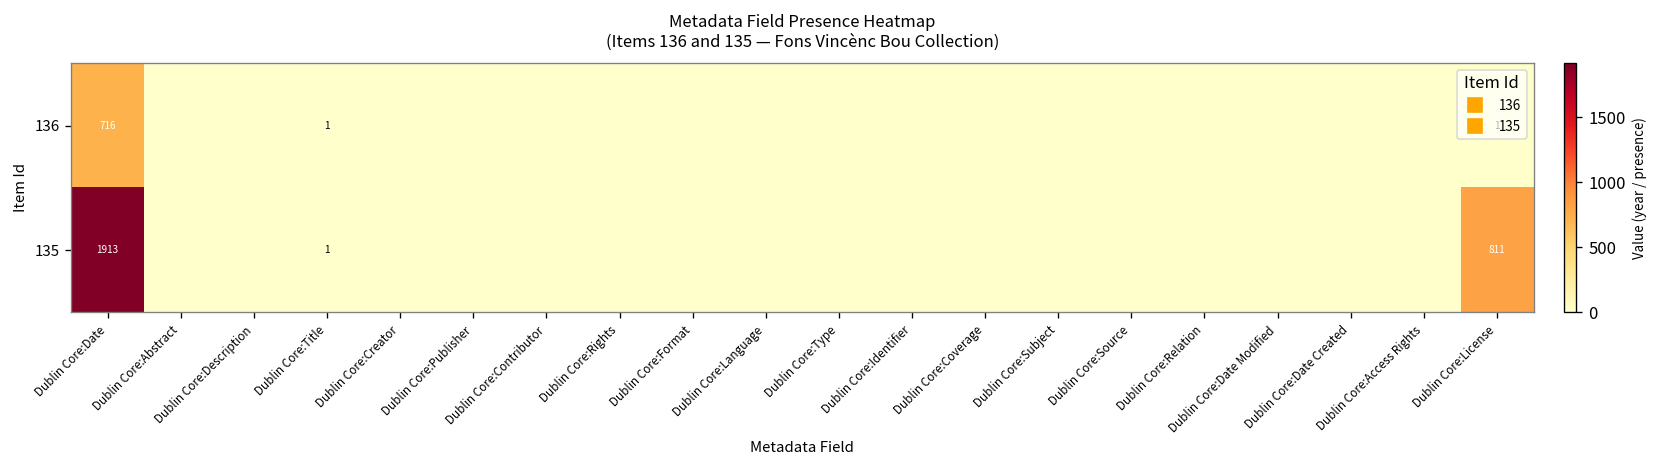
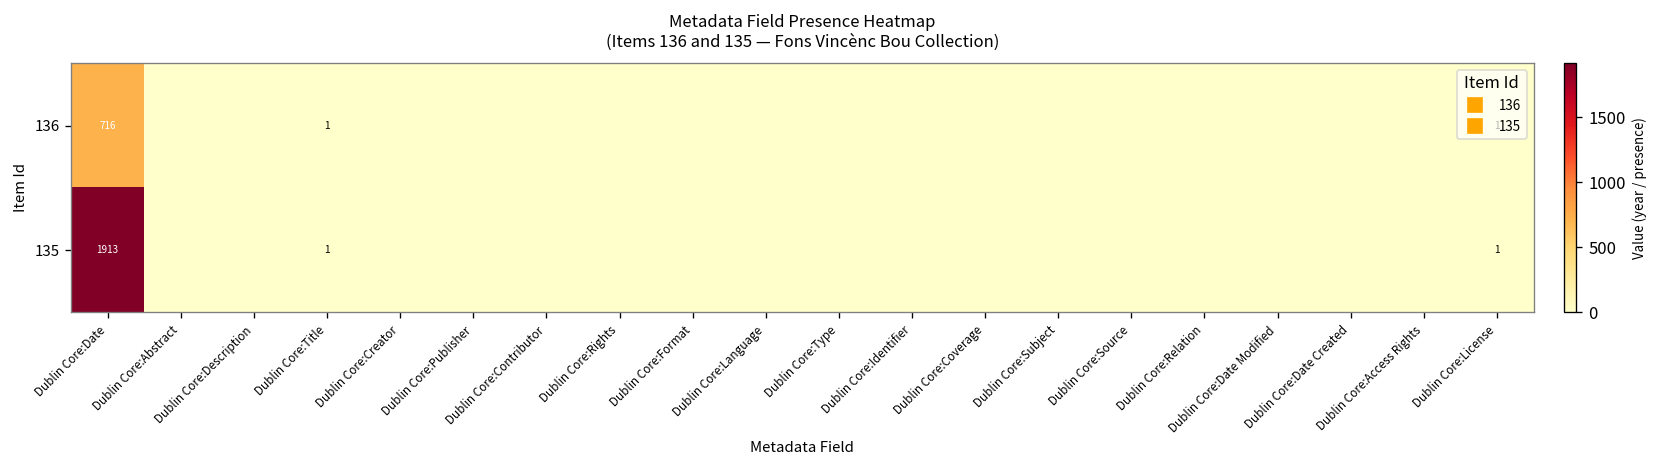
135, Dublin Core:License: 811 -> 1
